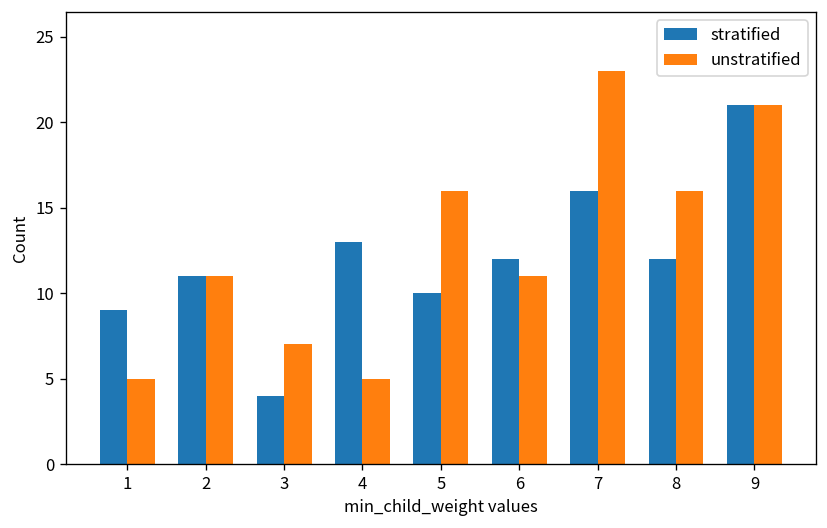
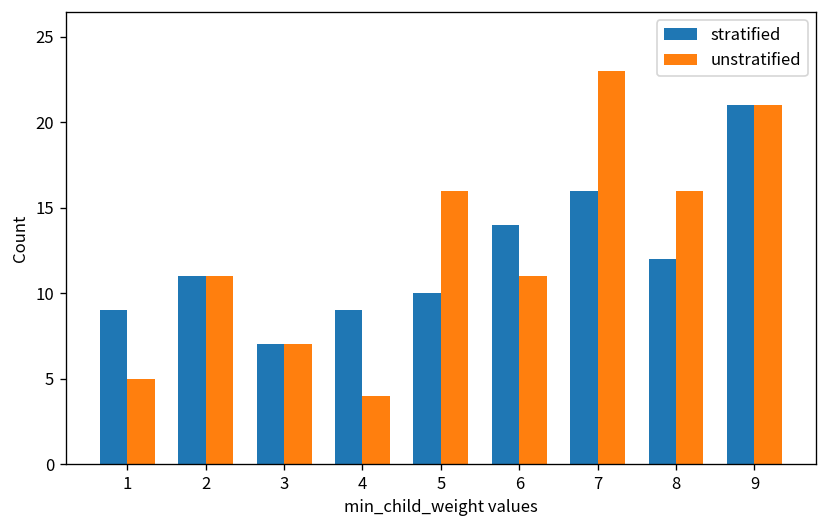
stratified, 3: 4 -> 7
stratified, 4: 13 -> 9
unstratified, 4: 5 -> 4
stratified, 6: 12 -> 14
